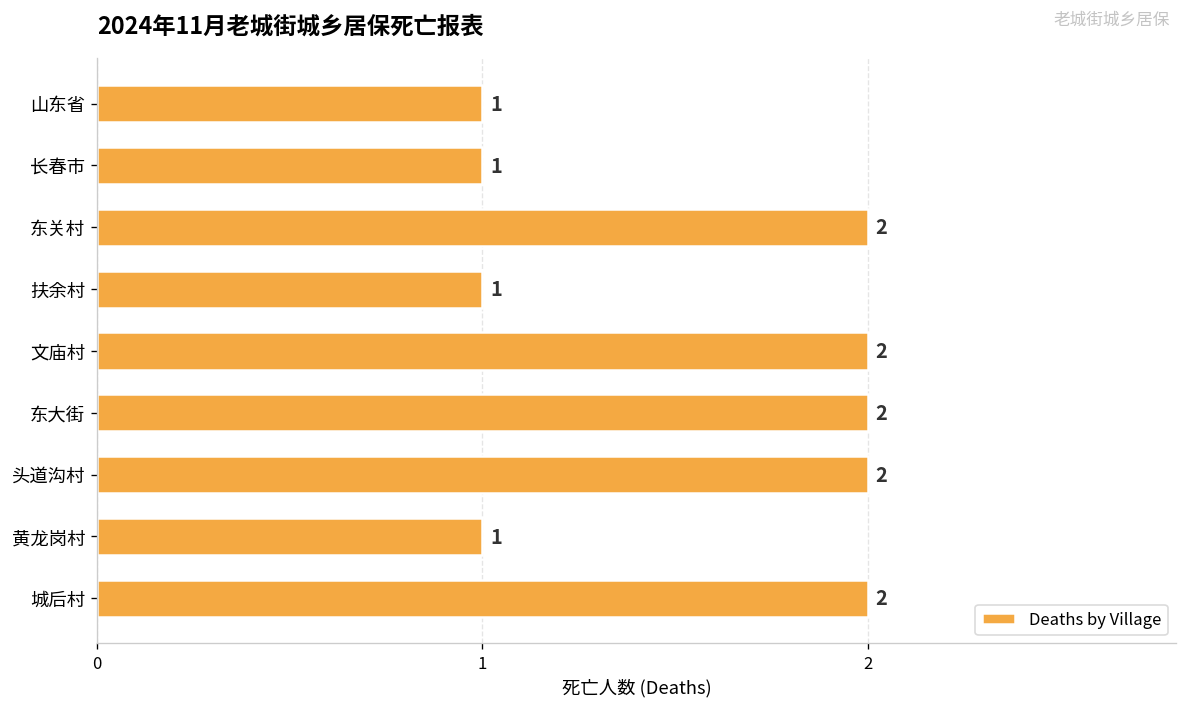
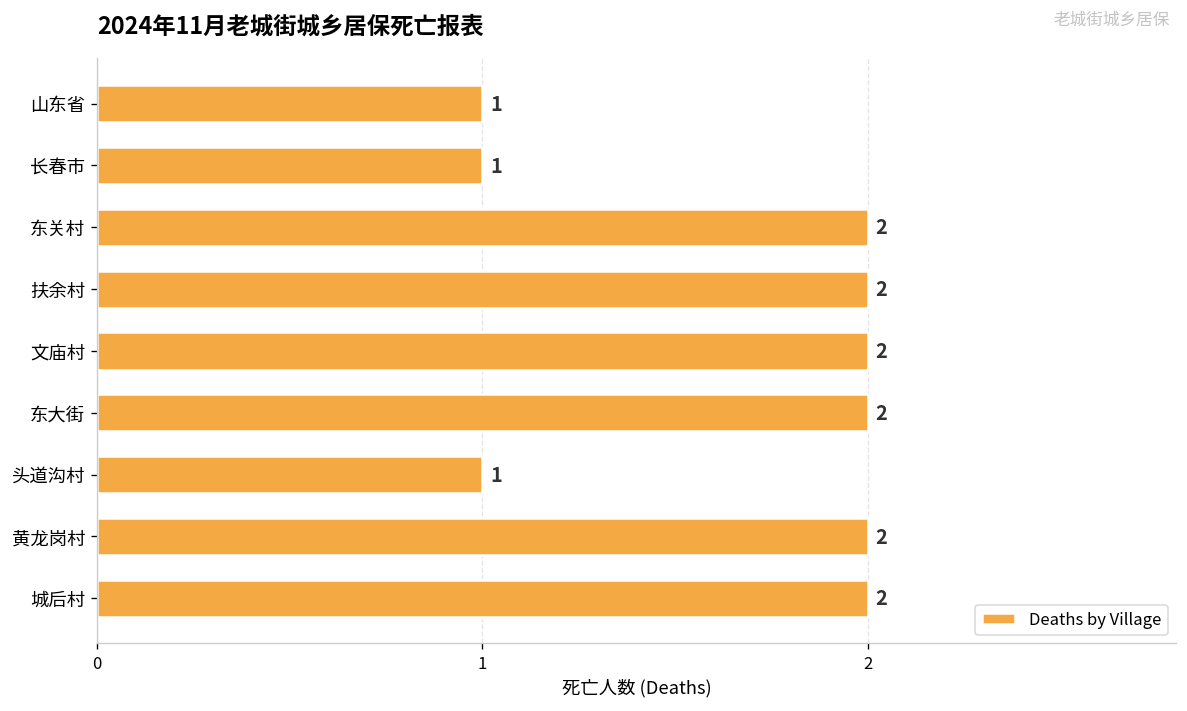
扶余村: 1 -> 2
头道沟村: 2 -> 1
黄龙岗村: 1 -> 2
